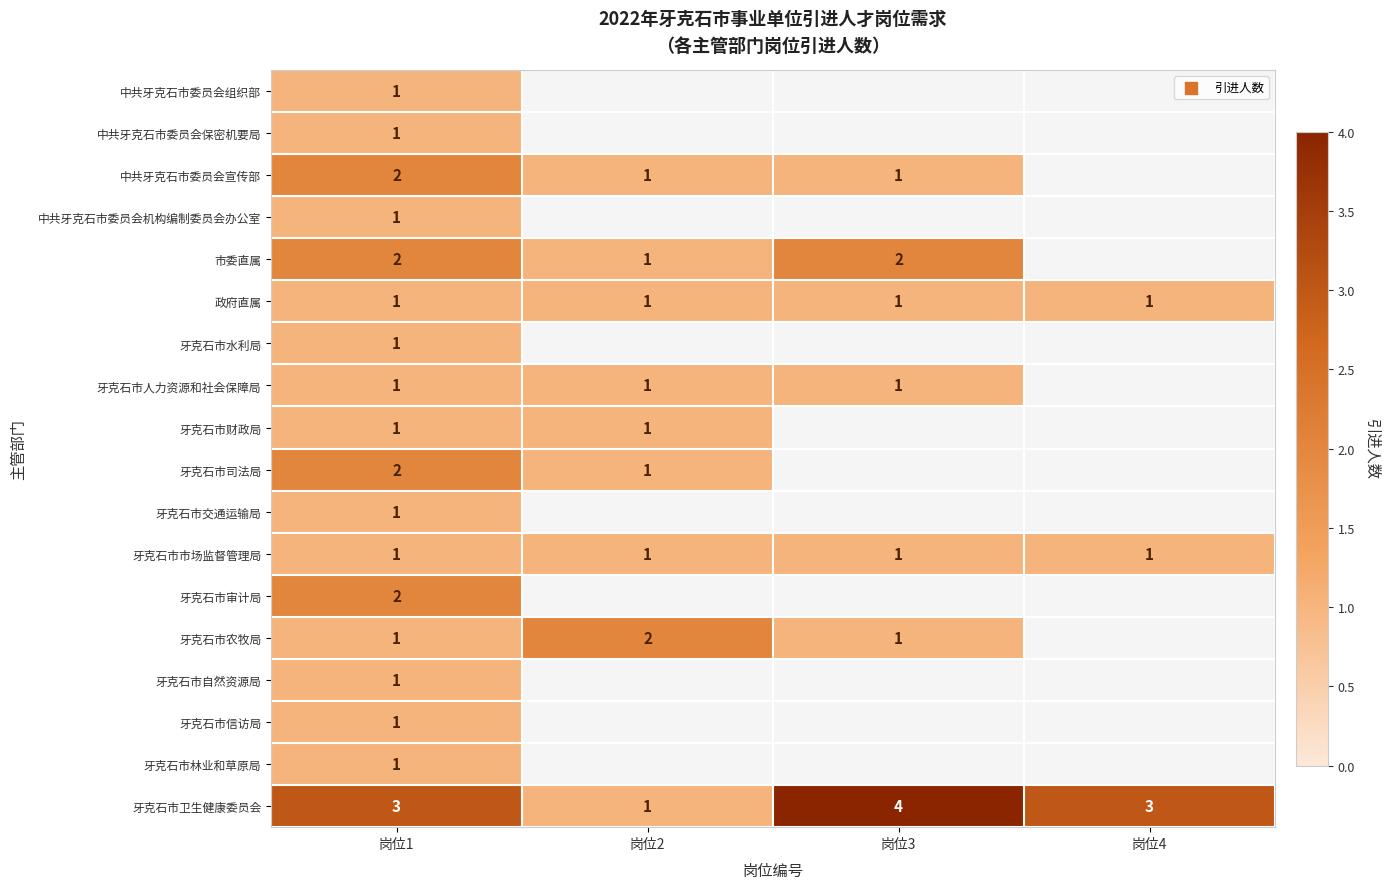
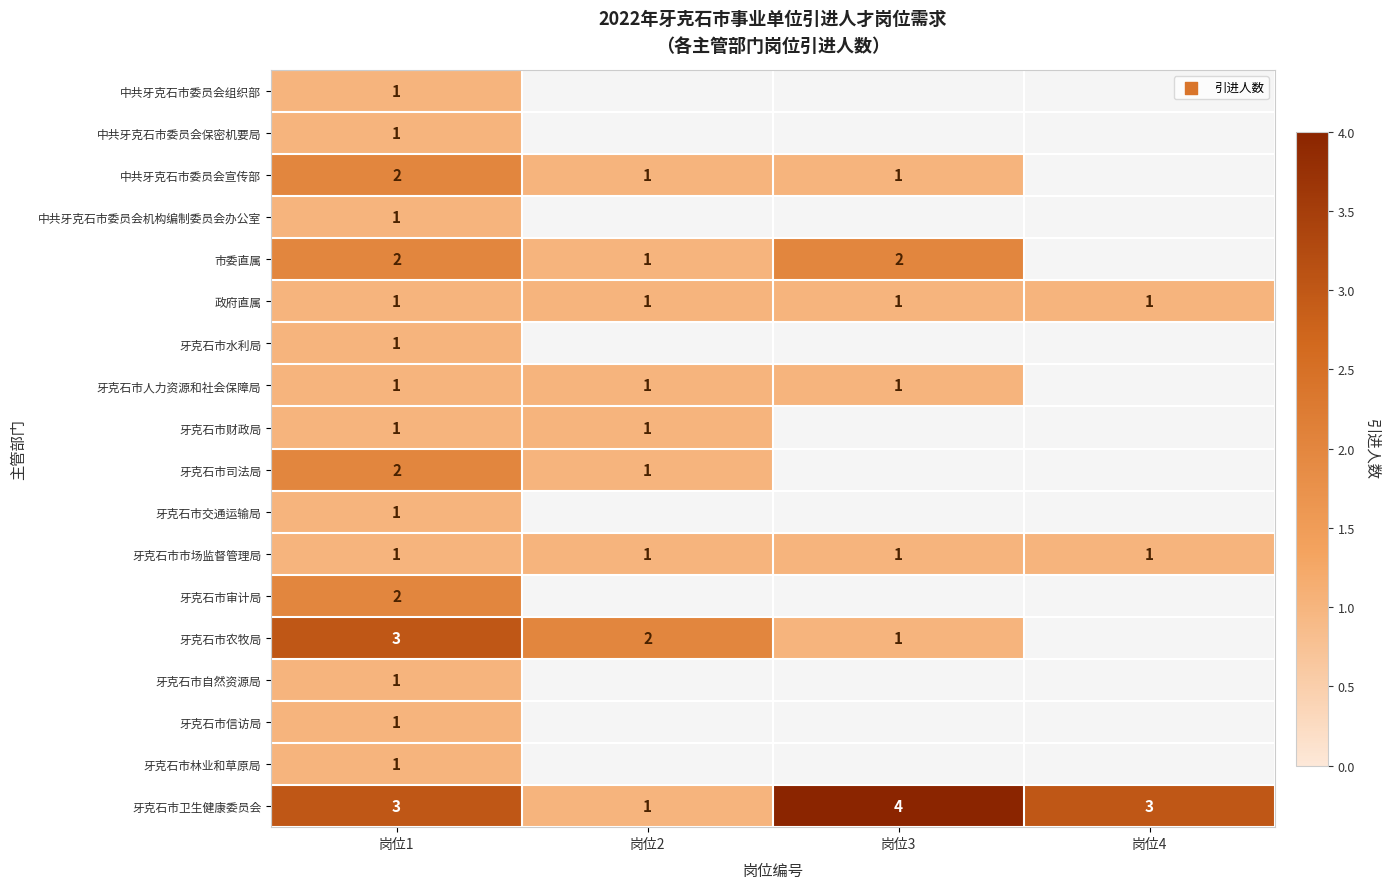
牙克石市农牧局, 岗位1: 1 -> 3
